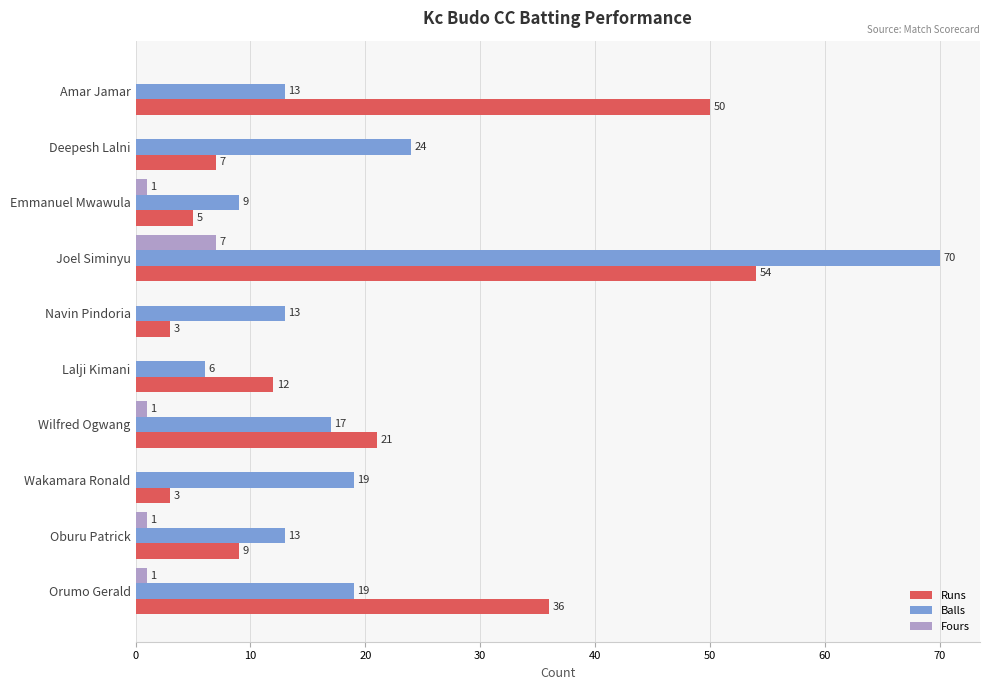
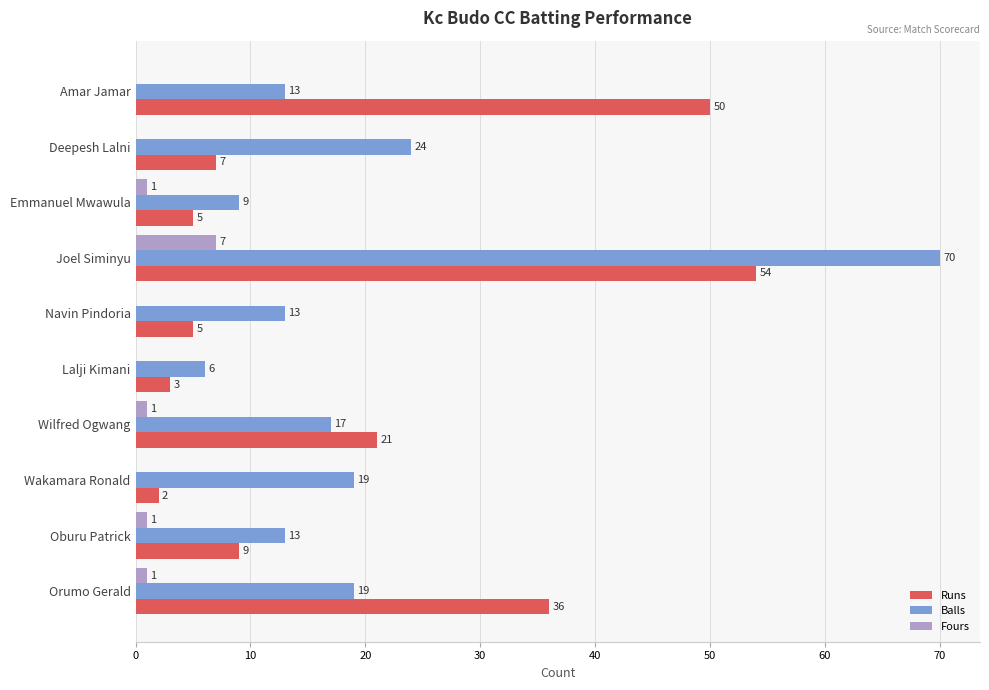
Runs, Navin Pindoria: 3 -> 5
Runs, Lalji Kimani: 12 -> 3
Runs, Wakamara Ronald: 3 -> 2
